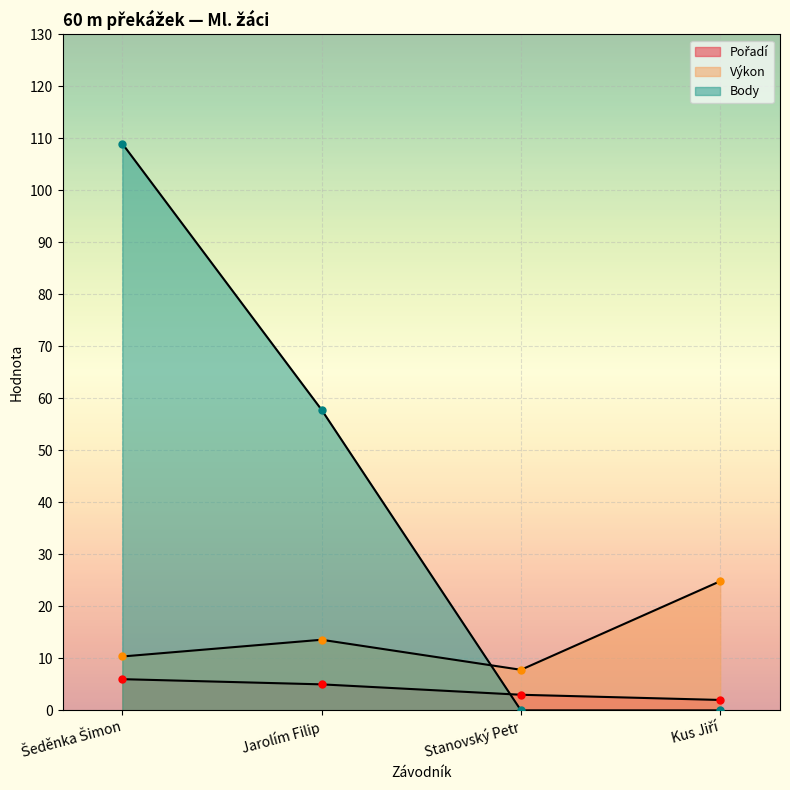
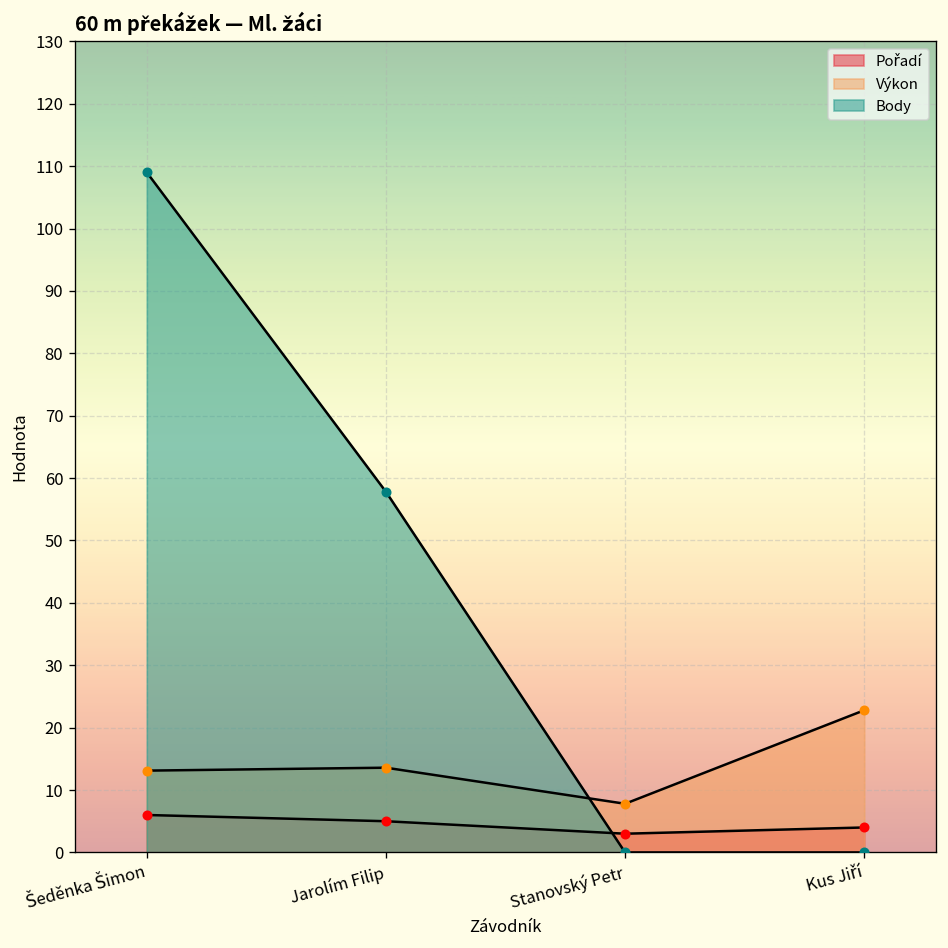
Výkon, Šeděnka Šimon: 10 -> 13
Pořadí, Kus Jiří: 2 -> 4
Výkon, Kus Jiří: 25 -> 23
